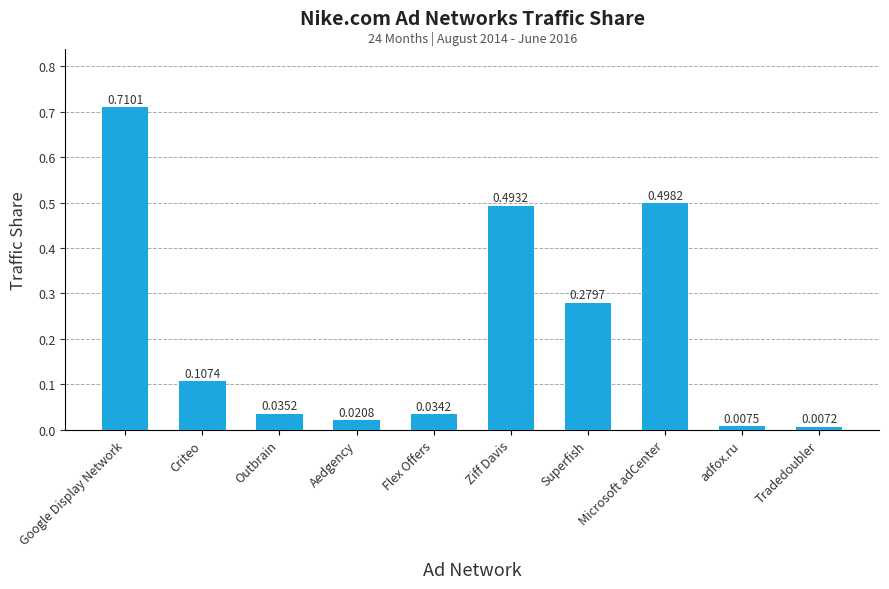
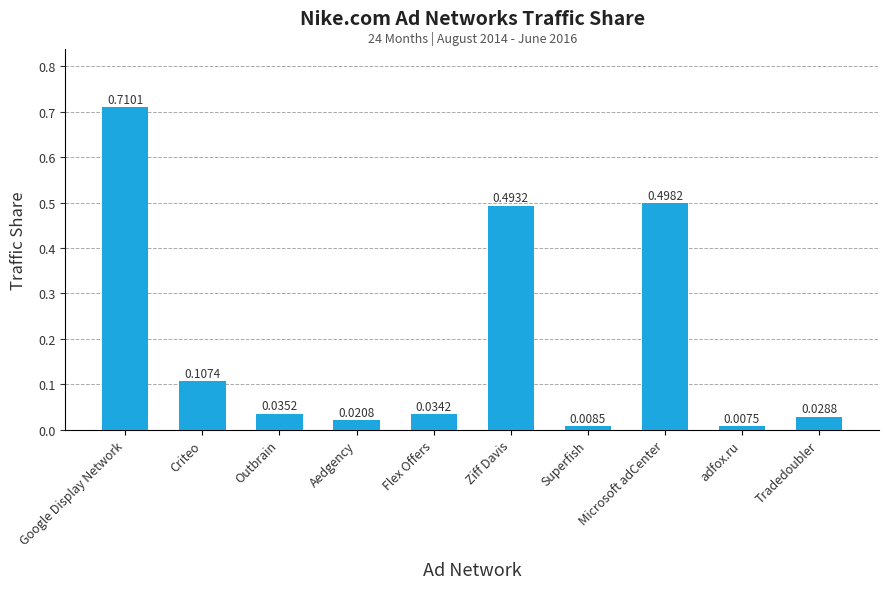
Superfish: 0.2797 -> 0.0085
Tradedoubler: 0.0072 -> 0.0288
